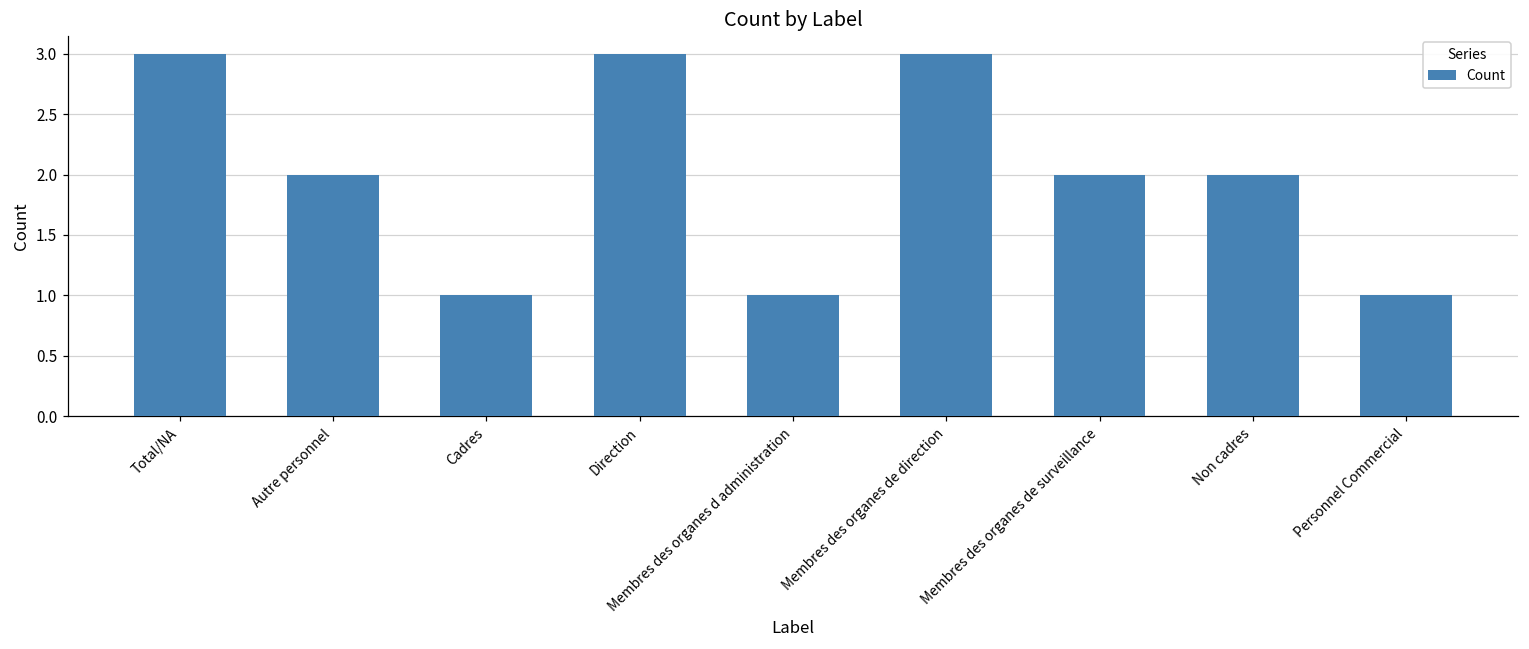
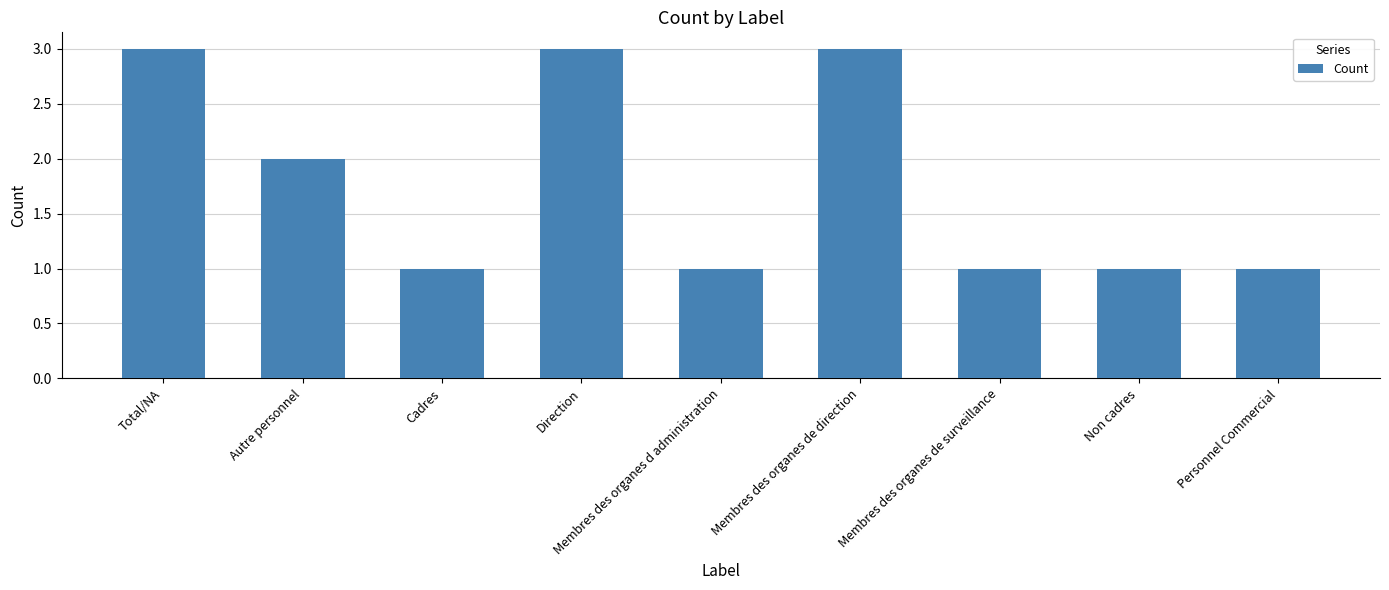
Membres des organes de surveillance: 2 -> 1
Non cadres: 2 -> 1
